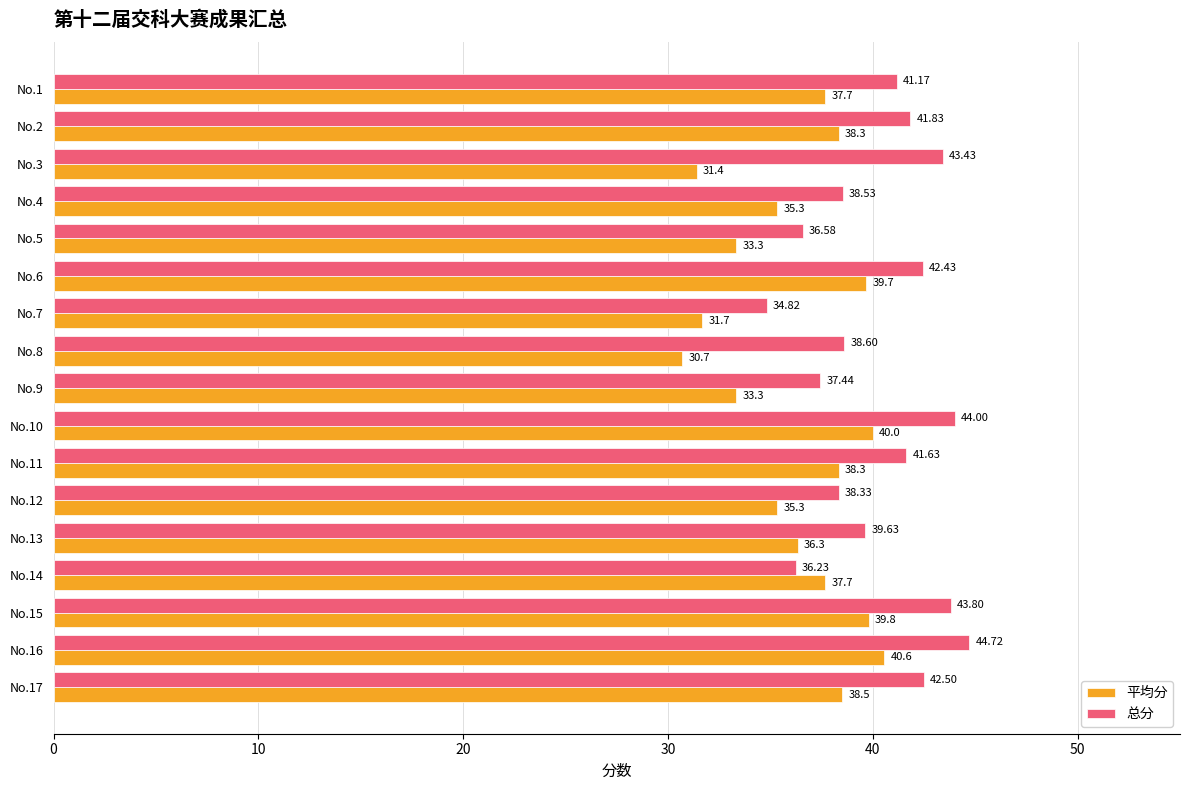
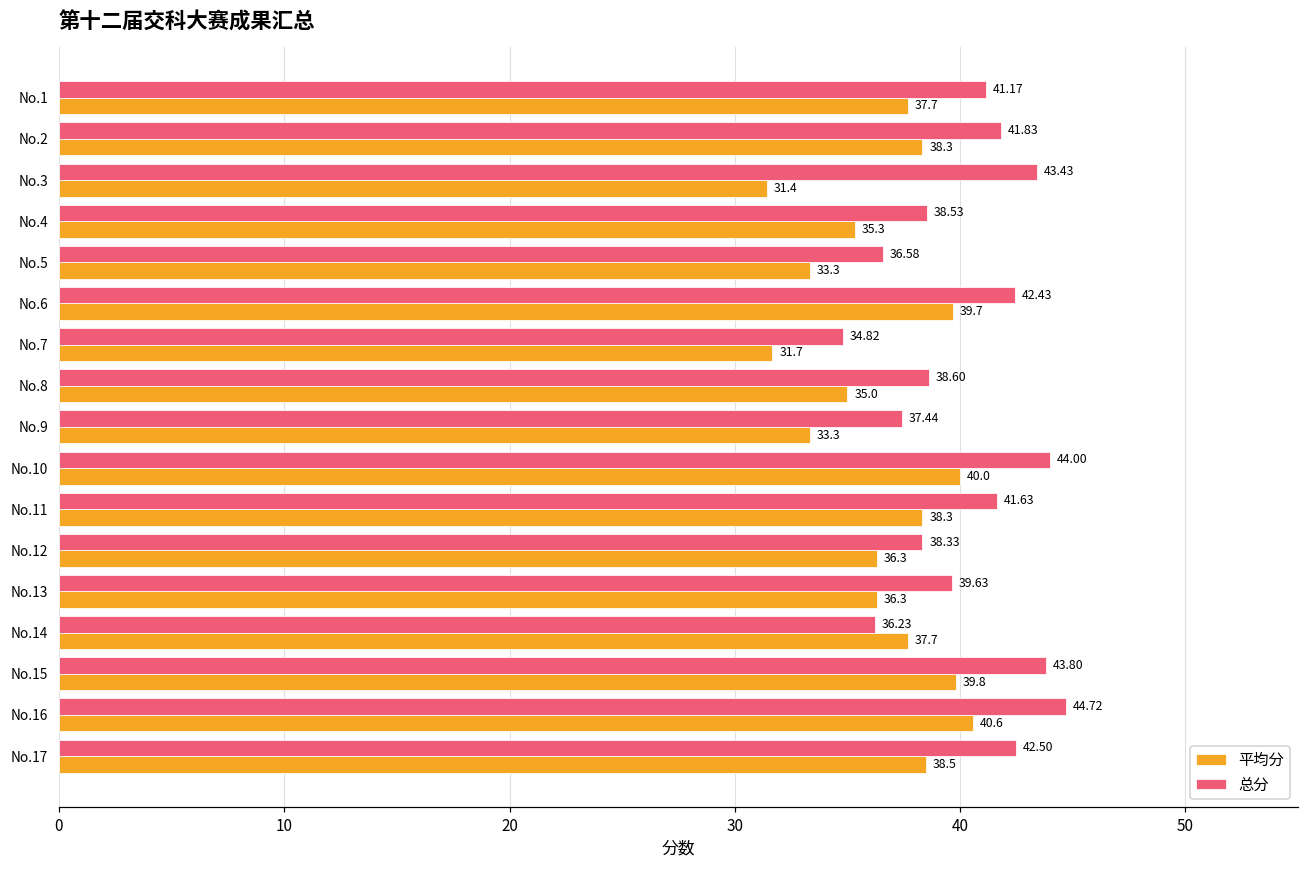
平均分, No.8: 30.7 -> 35.0
平均分, No.12: 35.3 -> 36.3
